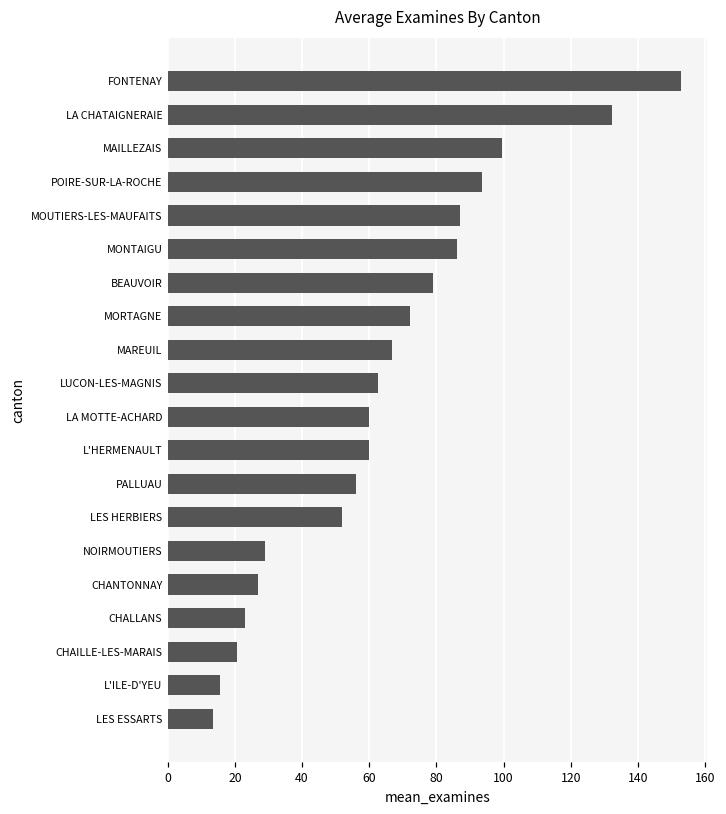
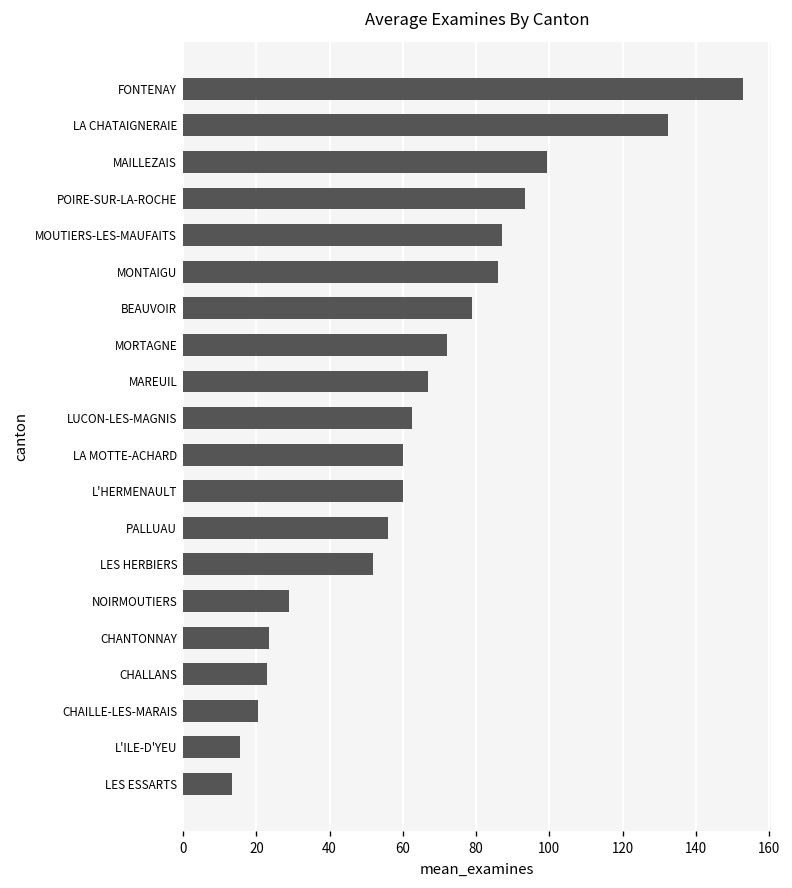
CHANTONNAY: 27 -> 24
